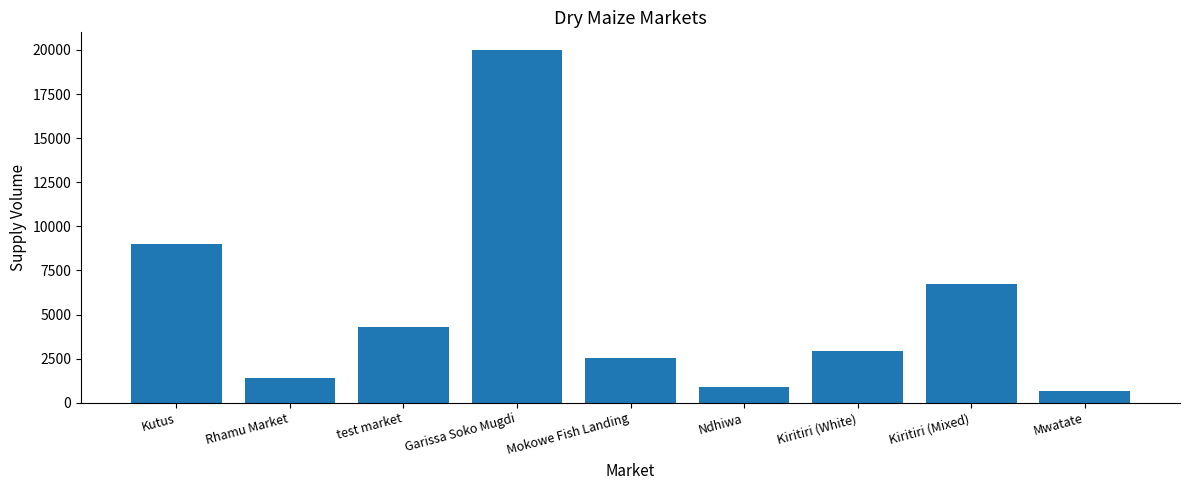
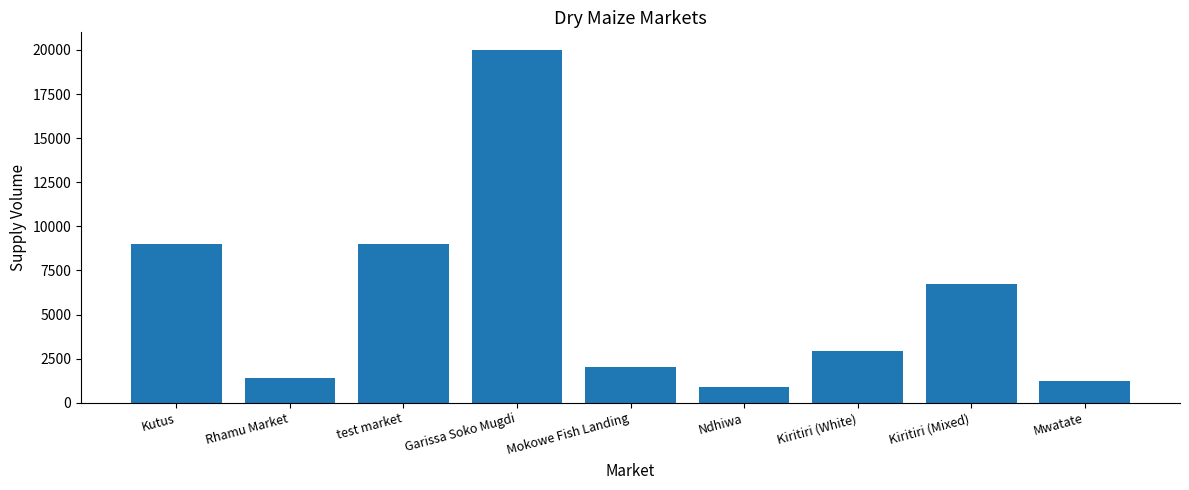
test market: 4300 -> 9000
Mokowe Fish Landing: 2500 -> 2000
Mwatate: 700 -> 1300
